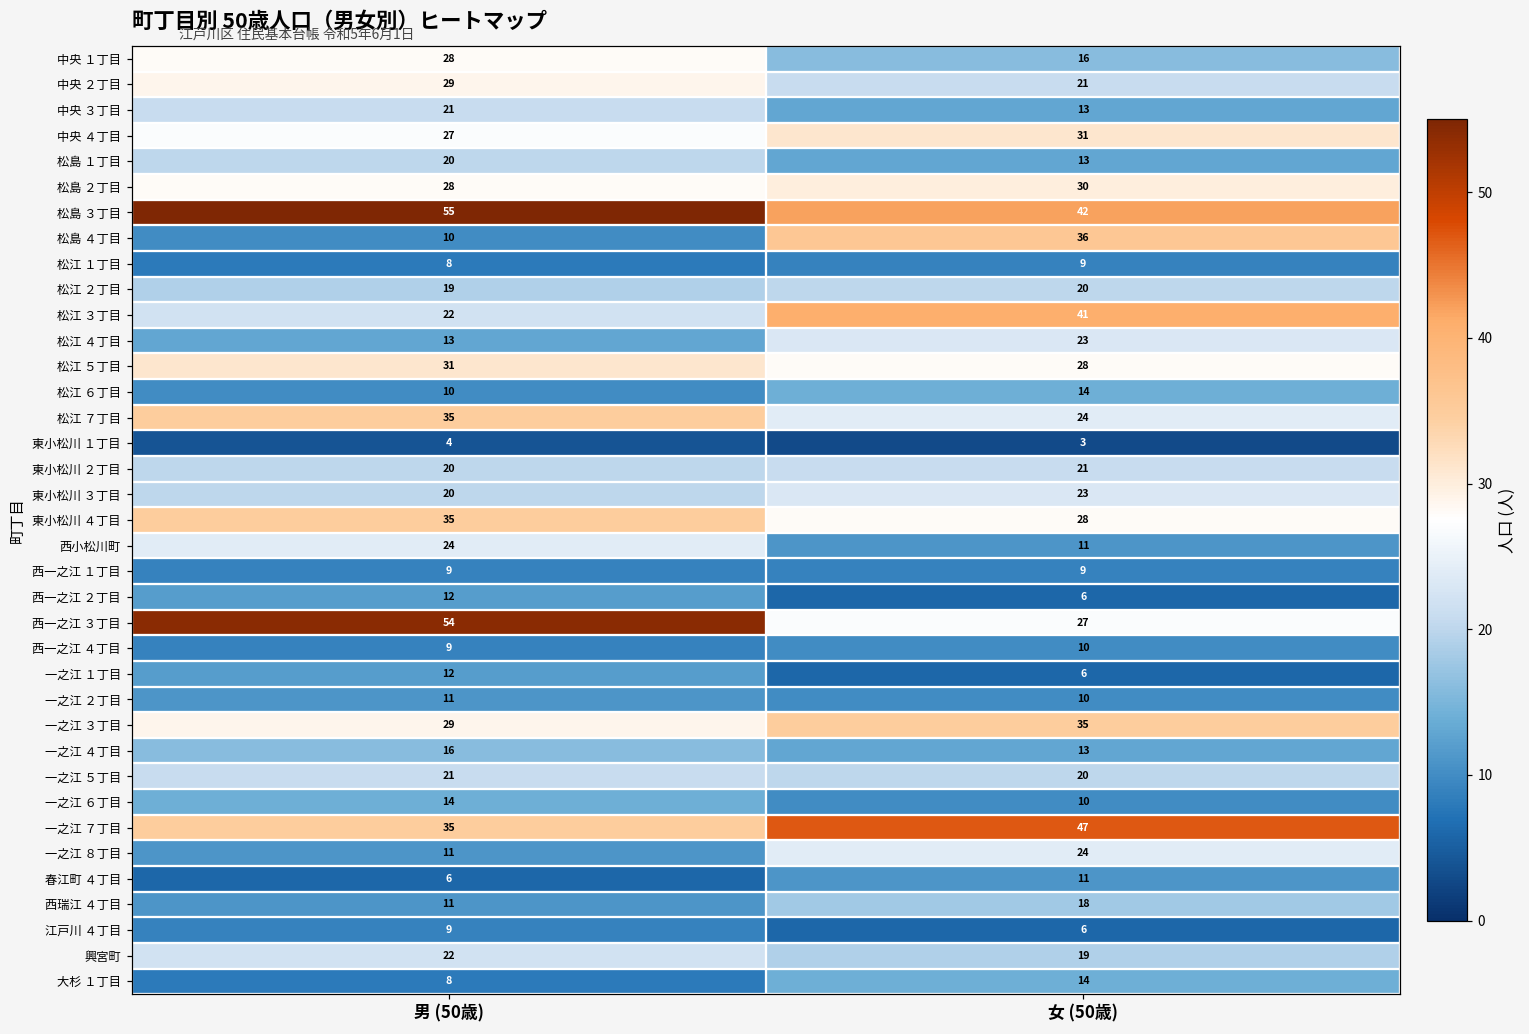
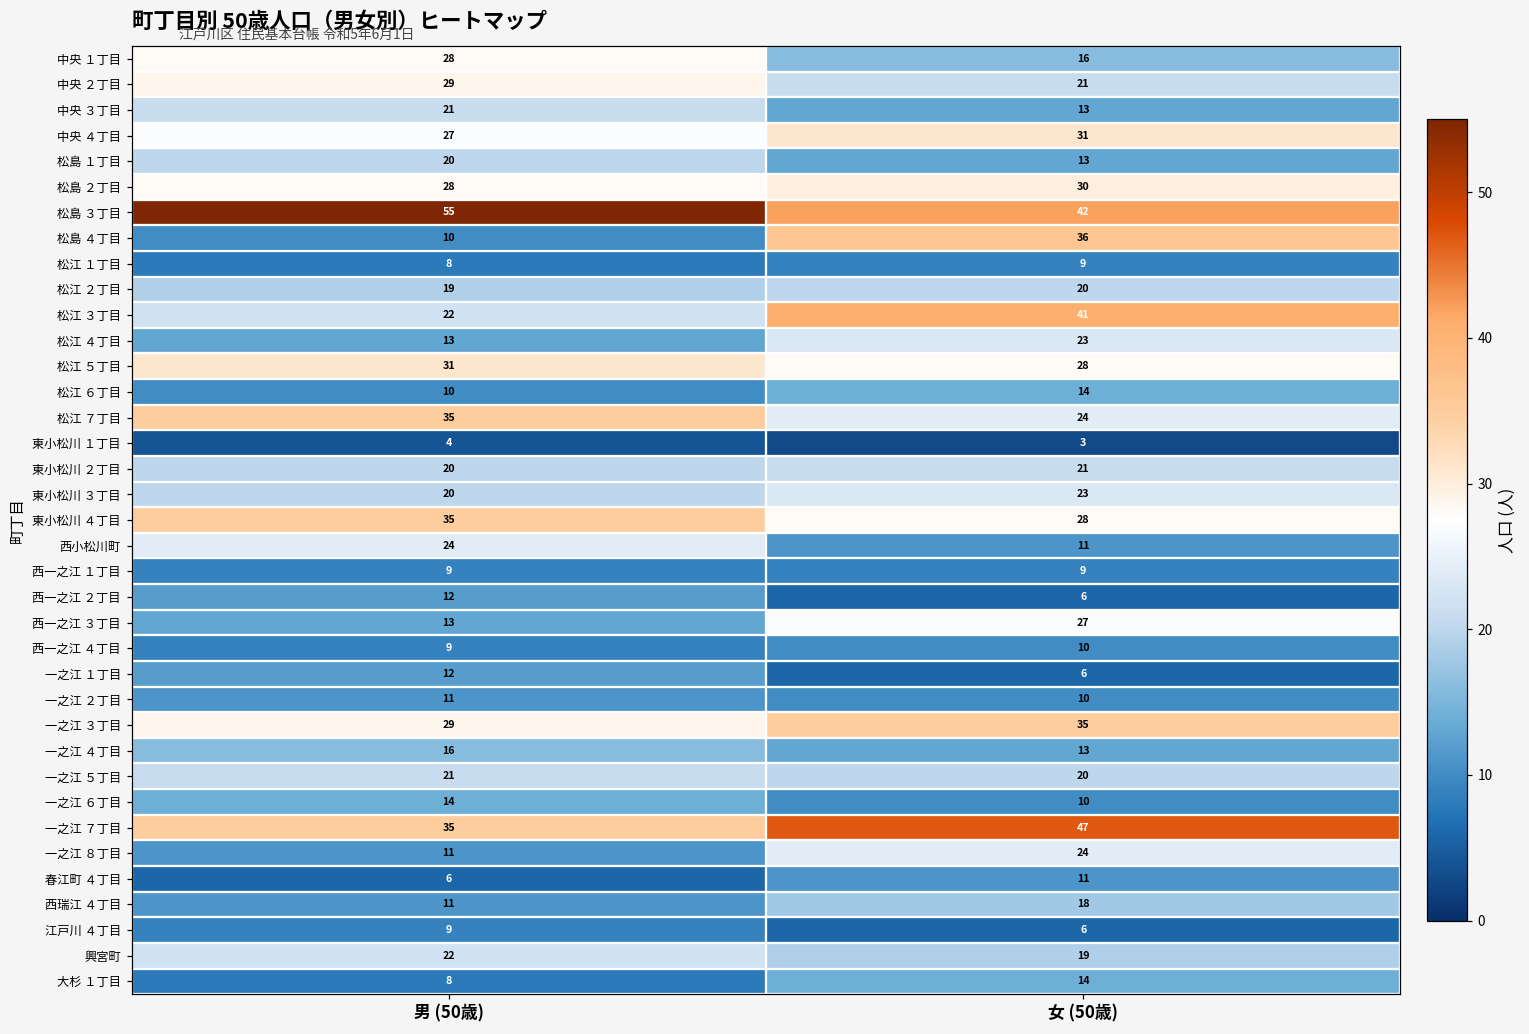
西一之江 ３丁目, 男 (50歳): 54 -> 13
